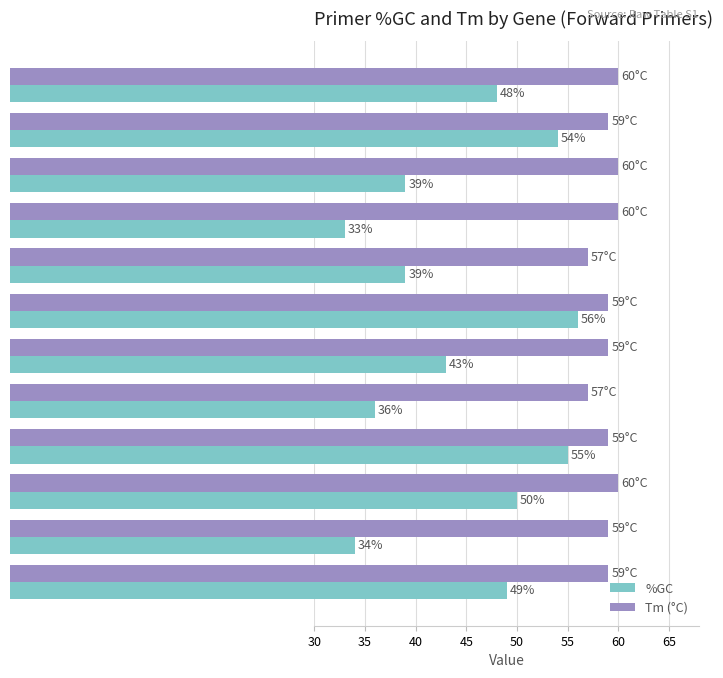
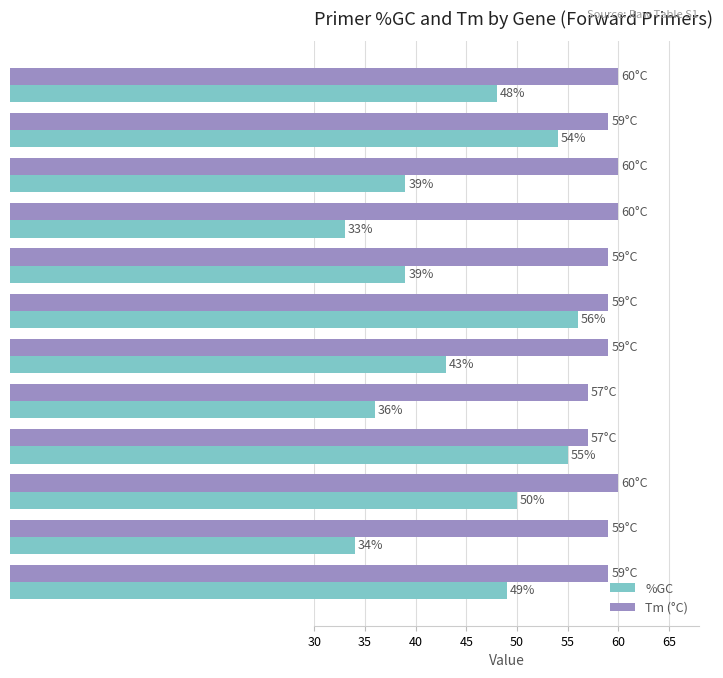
Tm (°C), TADA: 57°C -> 59°C
Tm (°C), RCI2B: 59°C -> 57°C
